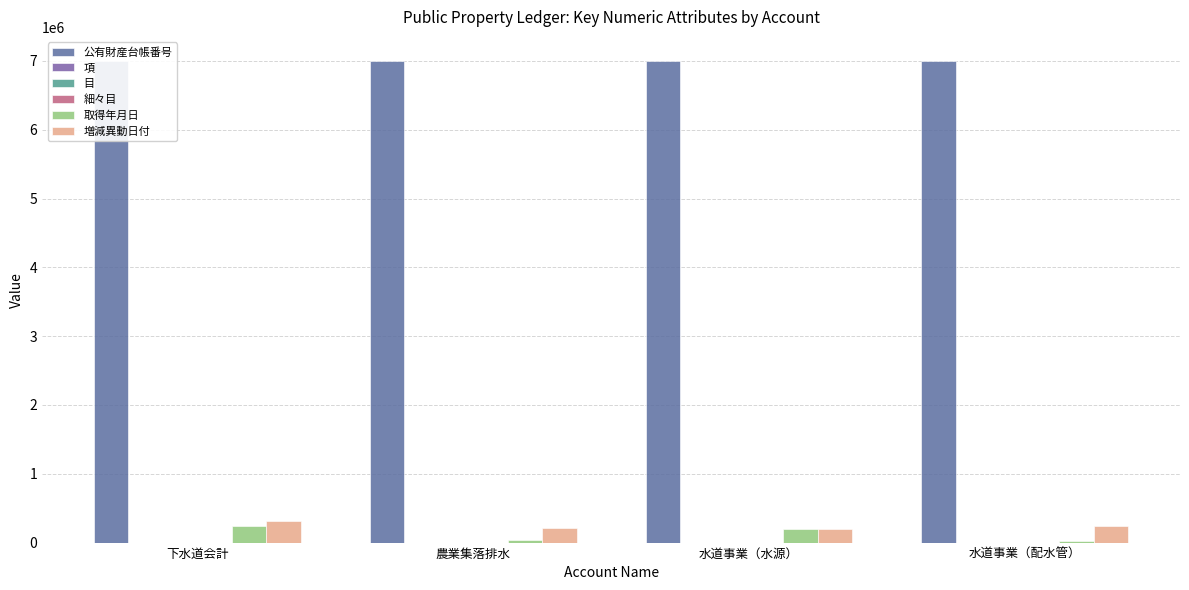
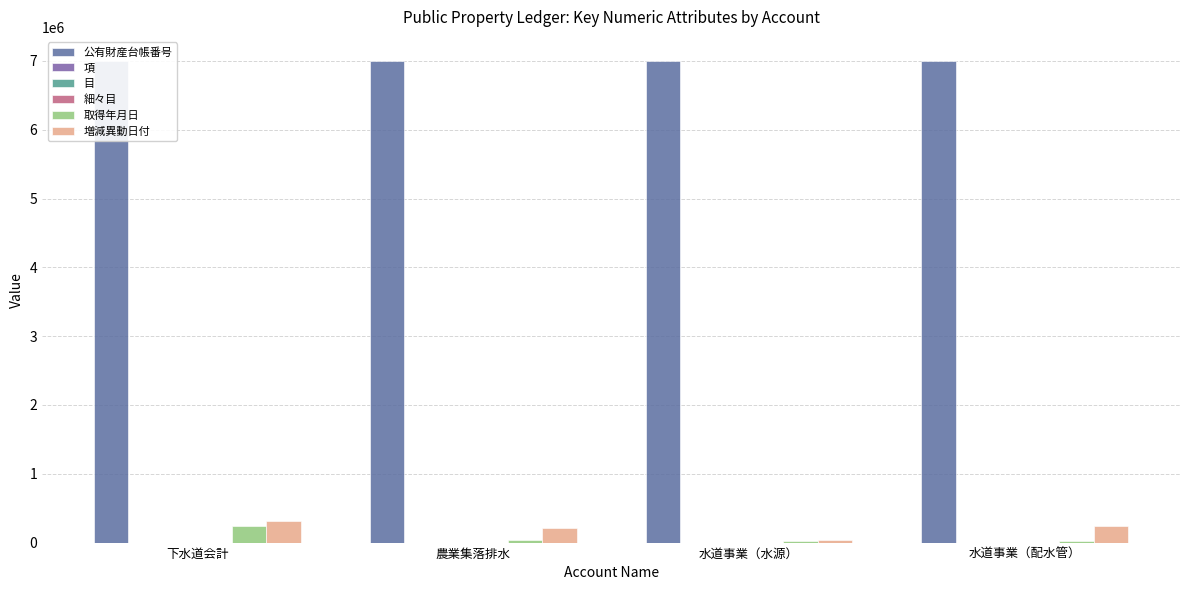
取得年月日, 水道事業（水源）: 200000 -> 0
増減異動日付, 水道事業（水源）: 200000 -> 0
